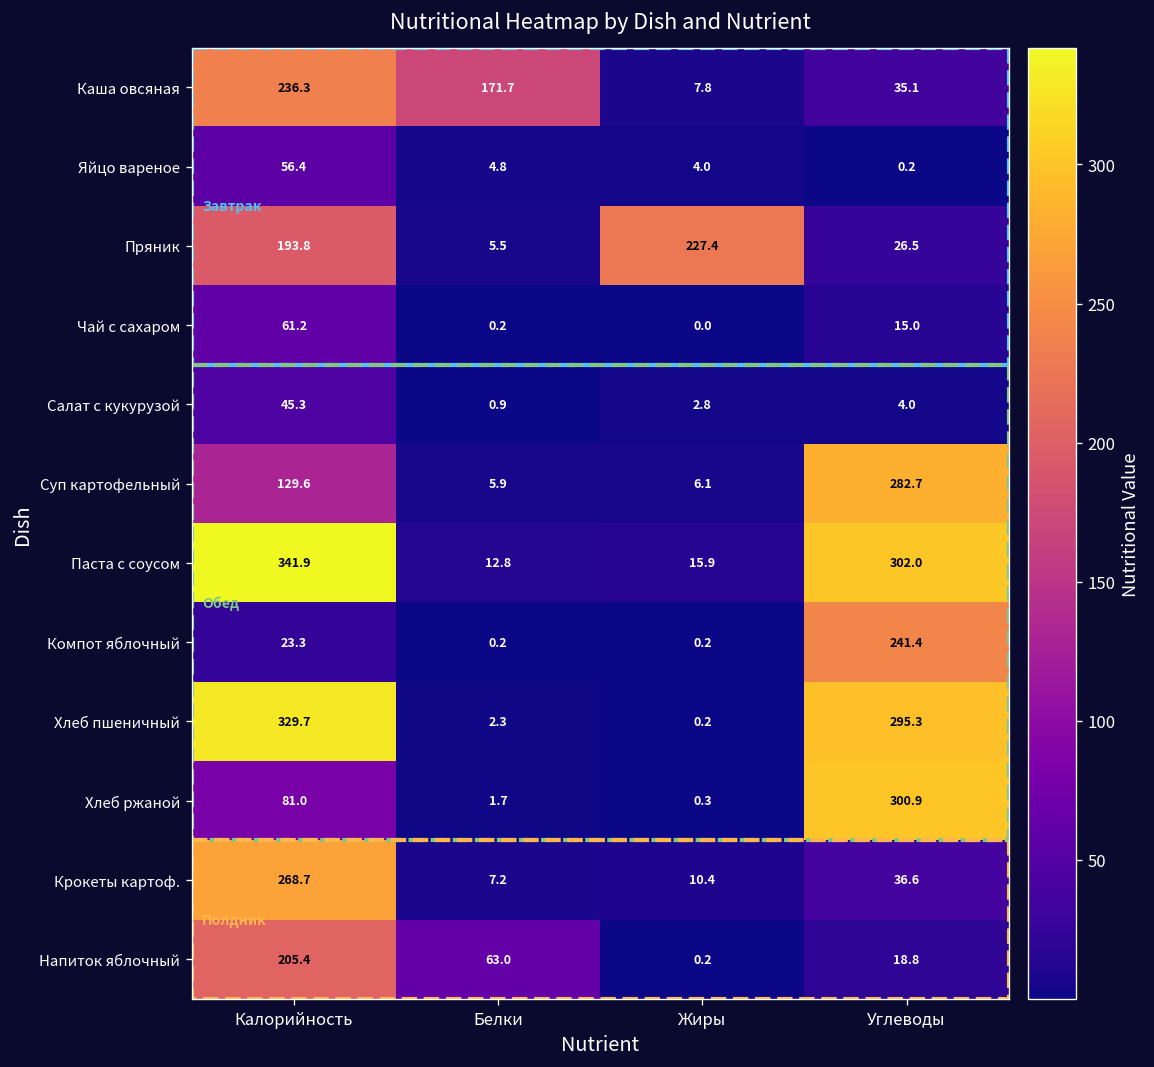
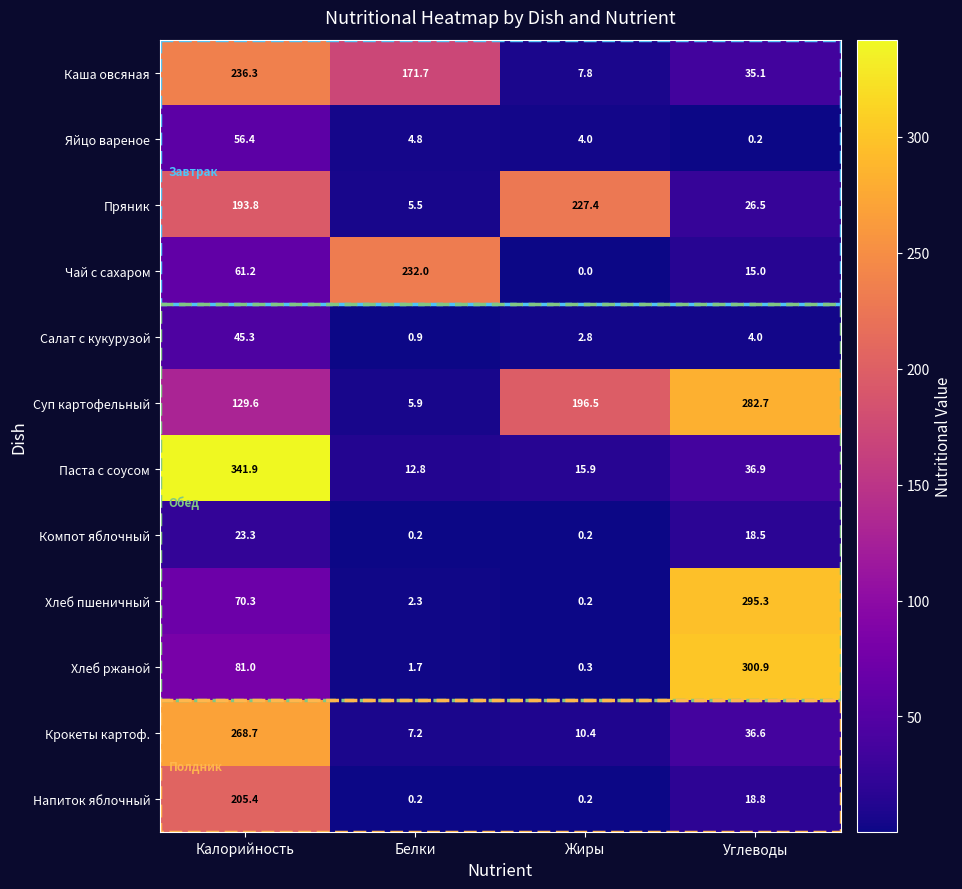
Чай с сахаром, Белки: 0.2 -> 232.0
Суп картофельный, Жиры: 6.1 -> 196.5
Паста с соусом, Углеводы: 302.0 -> 36.9
Компот яблочный, Углеводы: 241.4 -> 18.5
Хлеб пшеничный, Калорийность: 329.7 -> 70.3
Напиток яблочный, Белки: 63.0 -> 0.2
